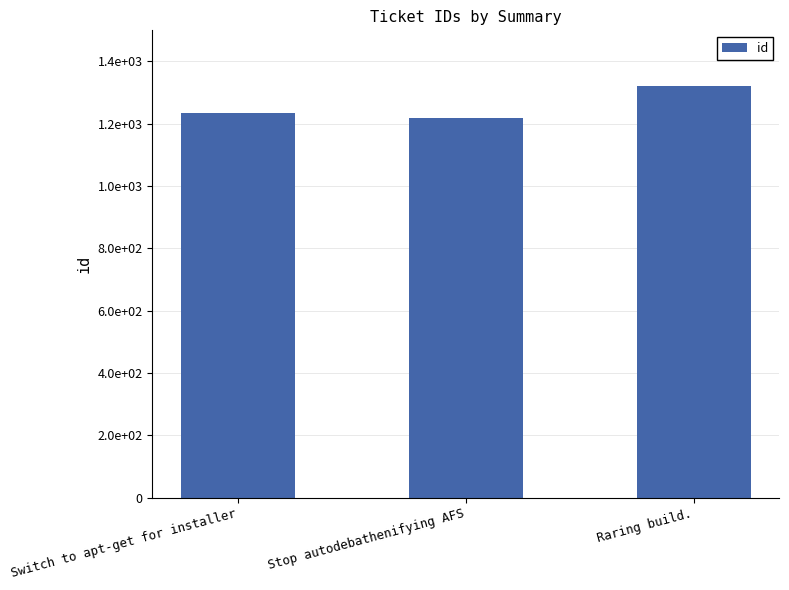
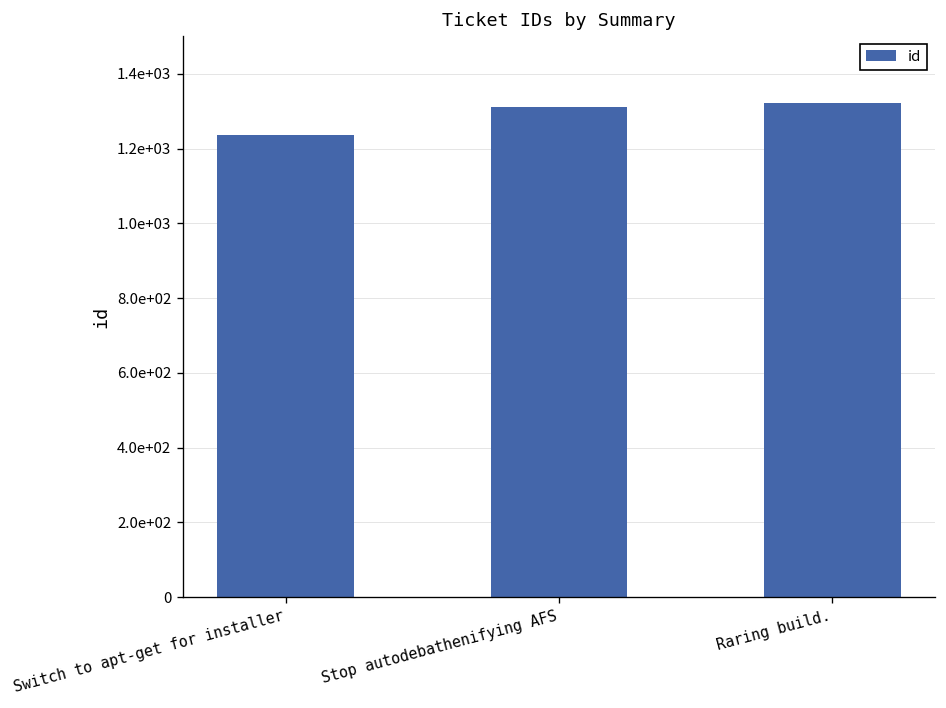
Stop autodebathenifying AFS: 1220 -> 1310
